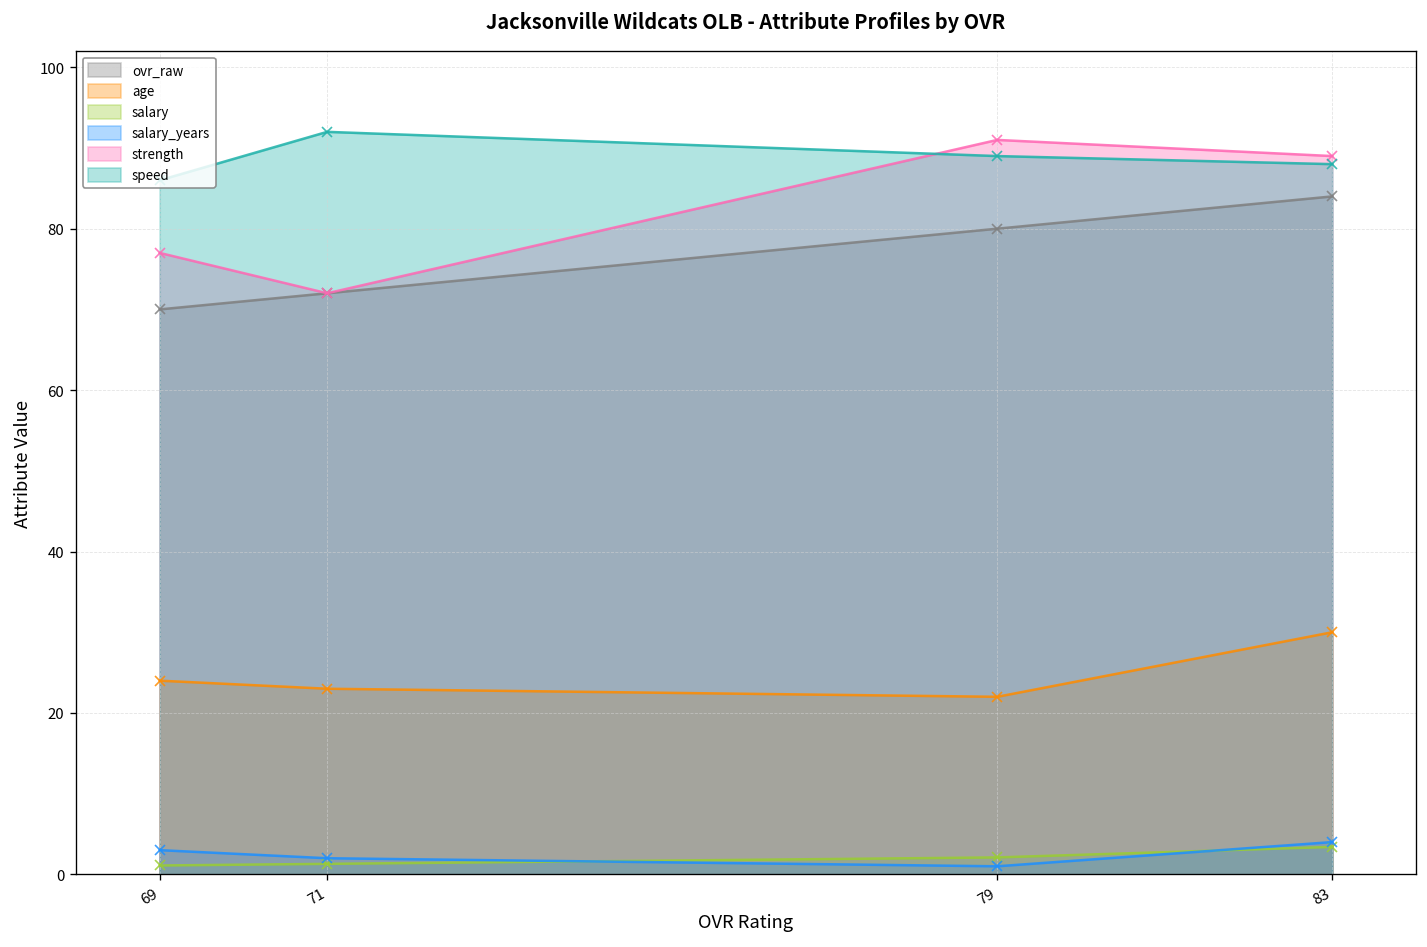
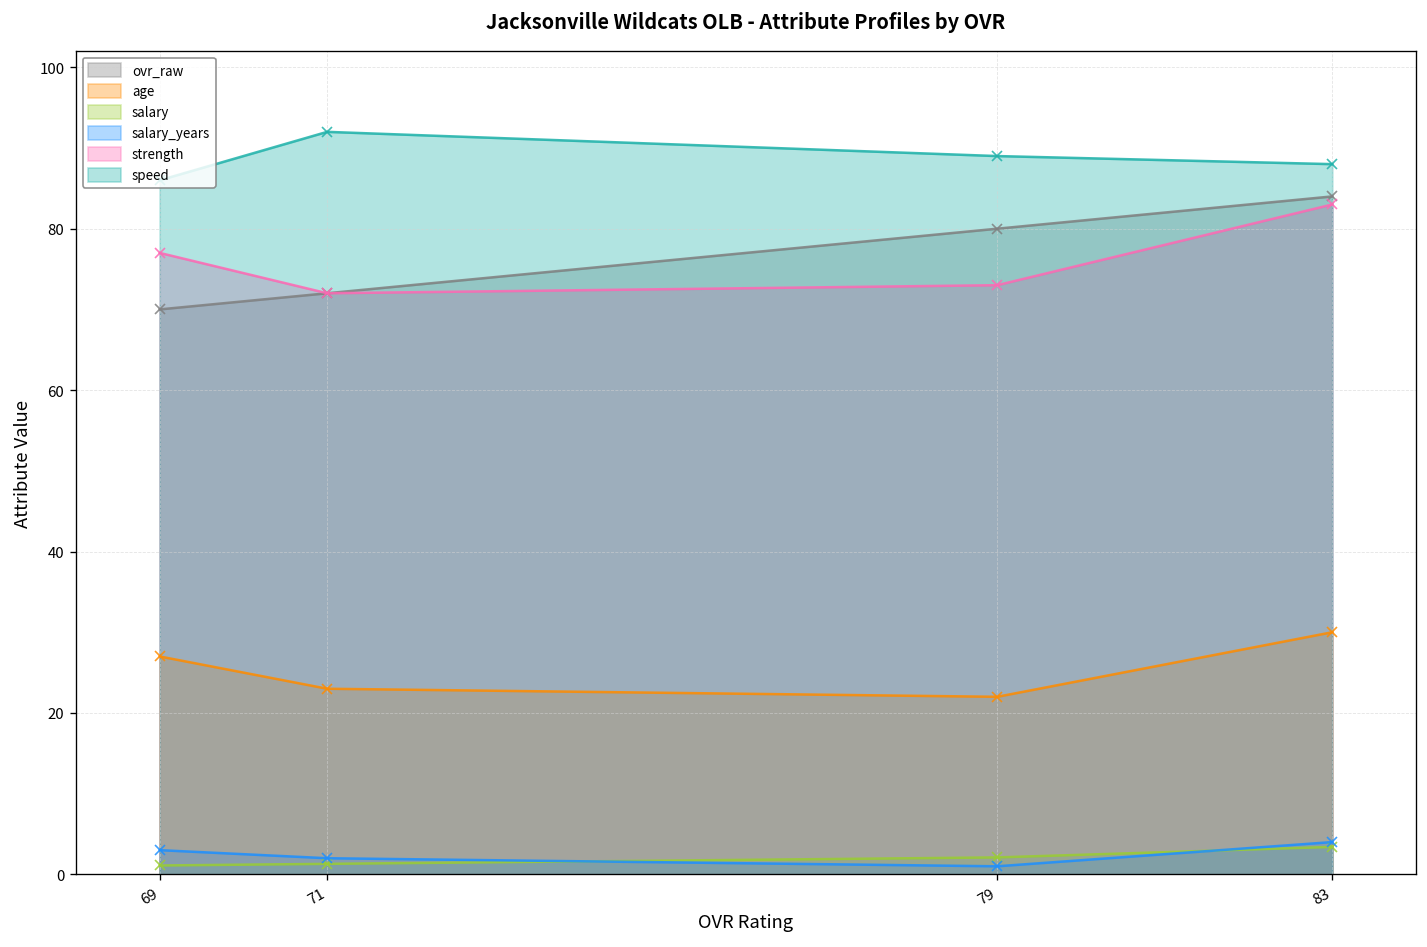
age, 69: 24 -> 27
strength, 79: 91 -> 73
strength, 83: 89 -> 83
